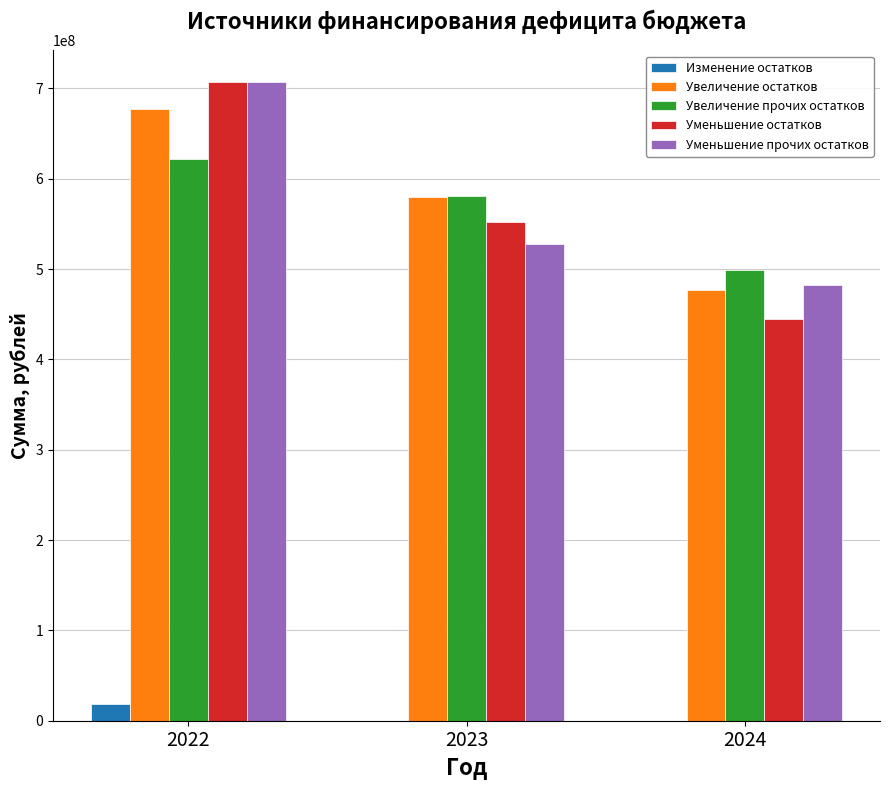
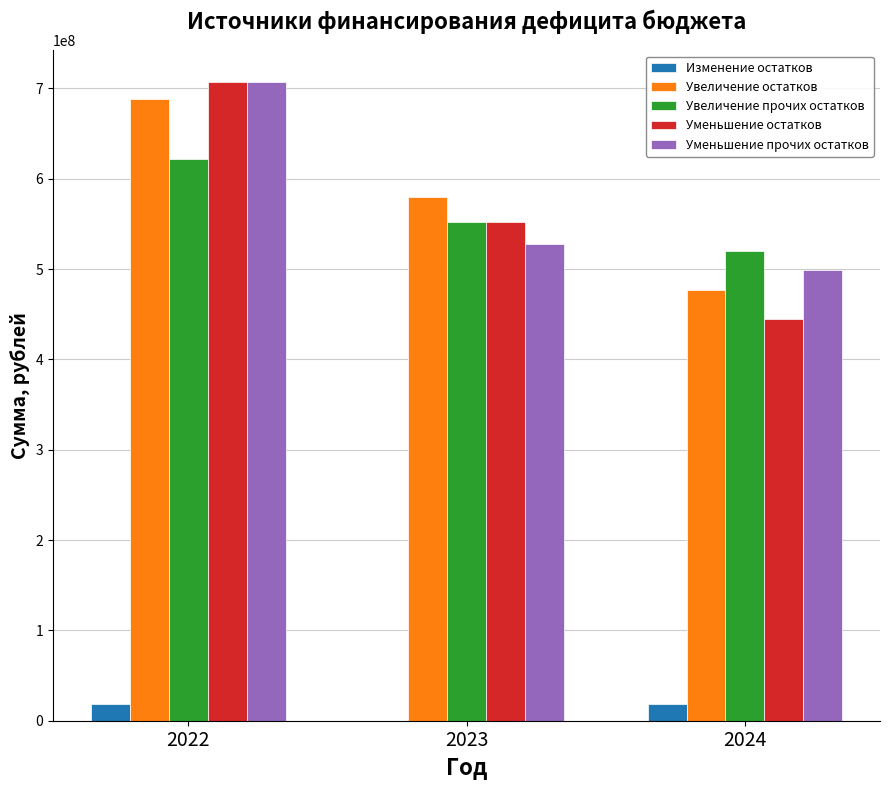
Увеличение остатков, 2022: 680000000 -> 690000000
Увеличение прочих остатков, 2023: 580000000 -> 550000000
Изменение остатков, 2024: 0 -> 20000000
Увеличение прочих остатков, 2024: 500000000 -> 520000000
Уменьшение прочих остатков, 2024: 480000000 -> 500000000
